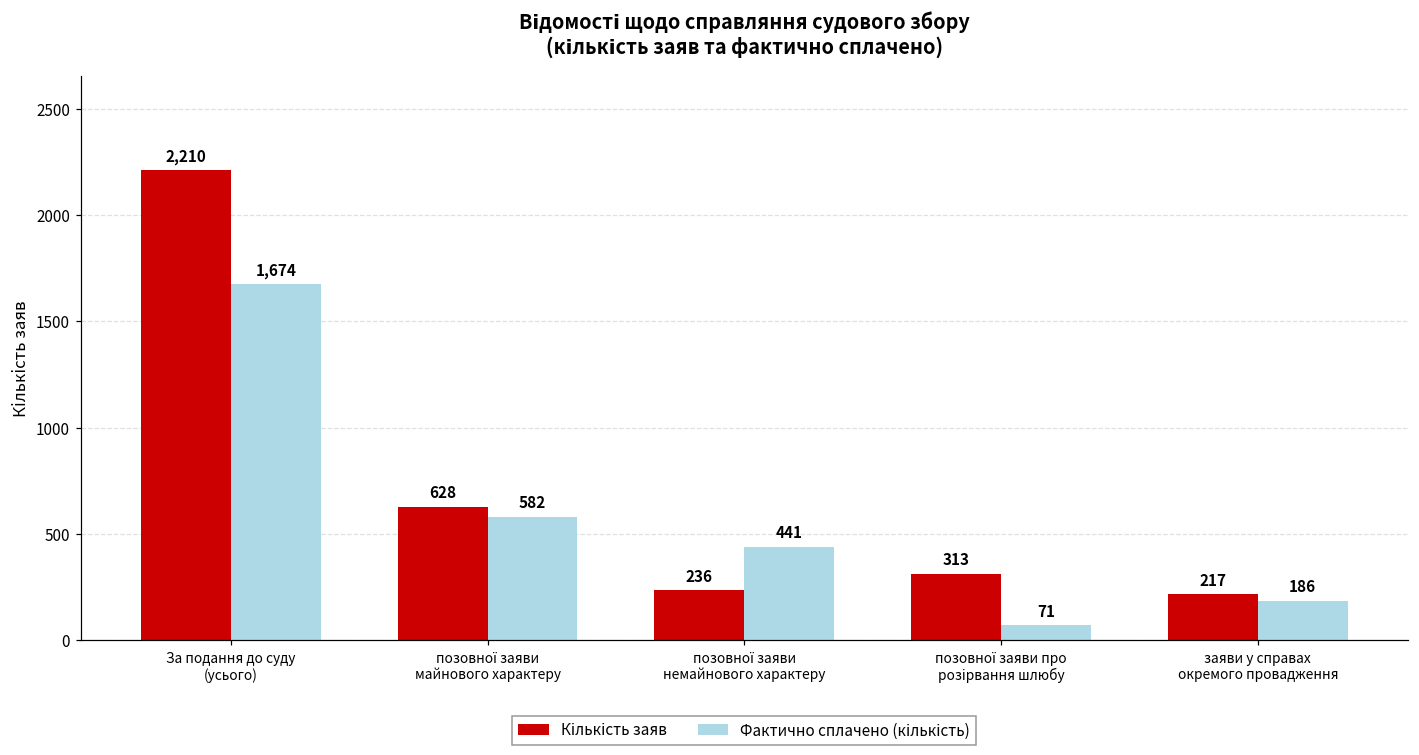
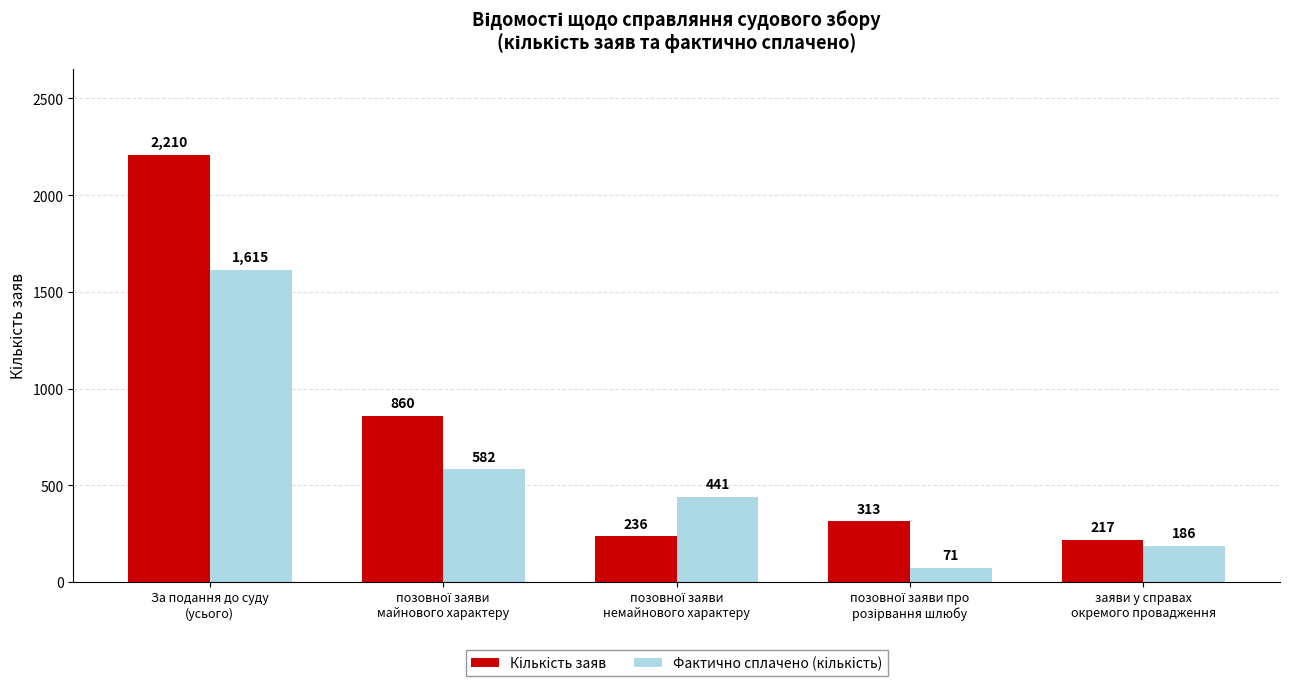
Фактично сплачено (кількість), За подання до суду (усього): 1,674 -> 1,615
Кількість заяв, позовної заяви майнового характеру: 628 -> 860
